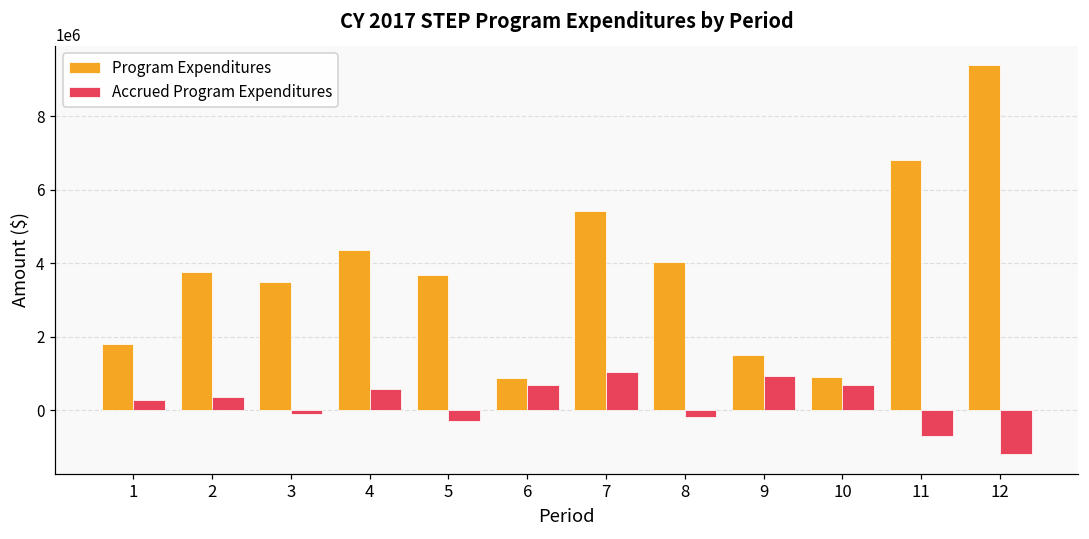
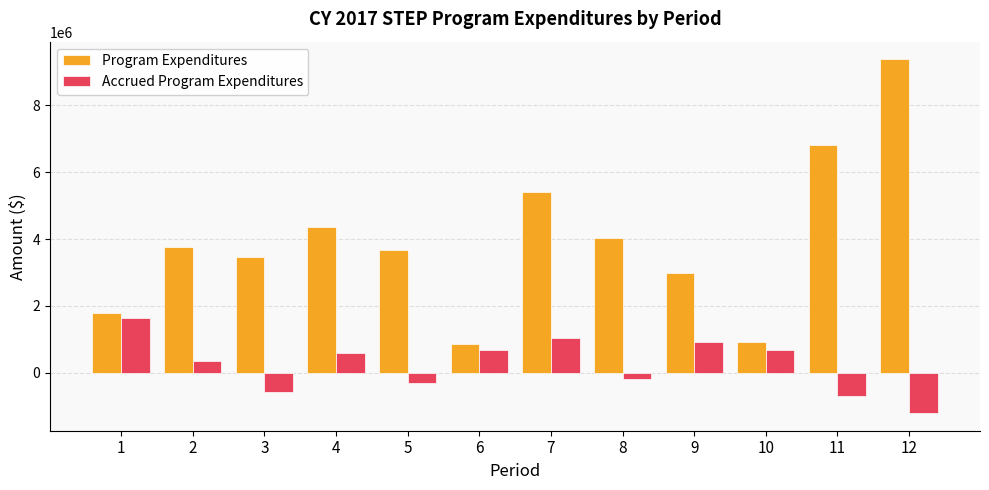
Accrued Program Expenditures, 1: 300000 -> 1600000
Accrued Program Expenditures, 3: -100000 -> -600000
Program Expenditures, 9: 1500000 -> 3000000
